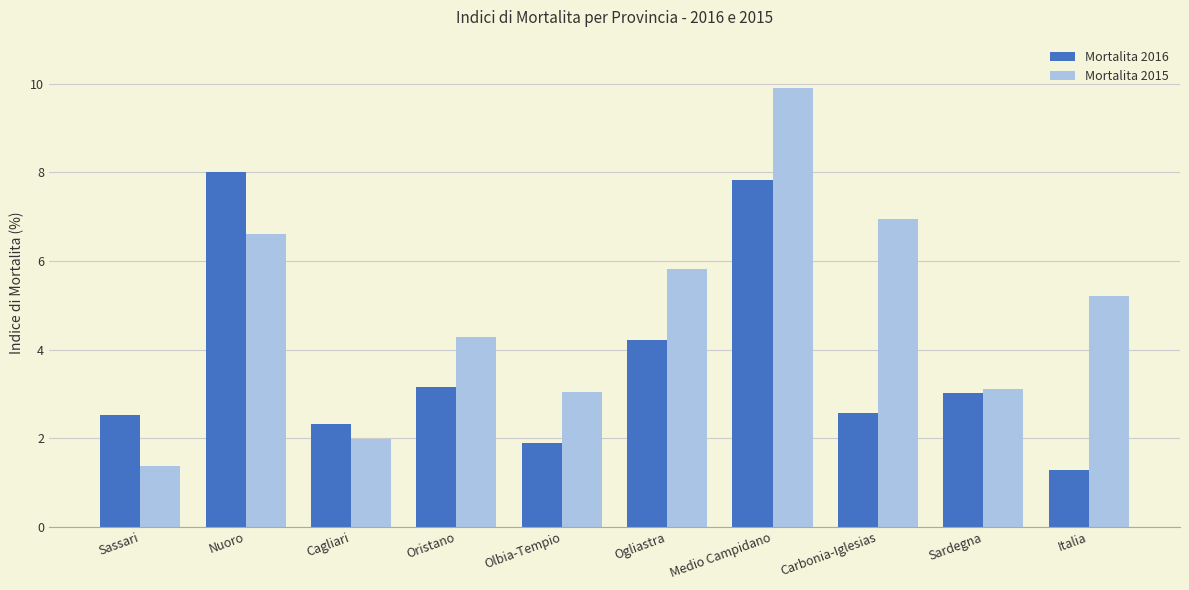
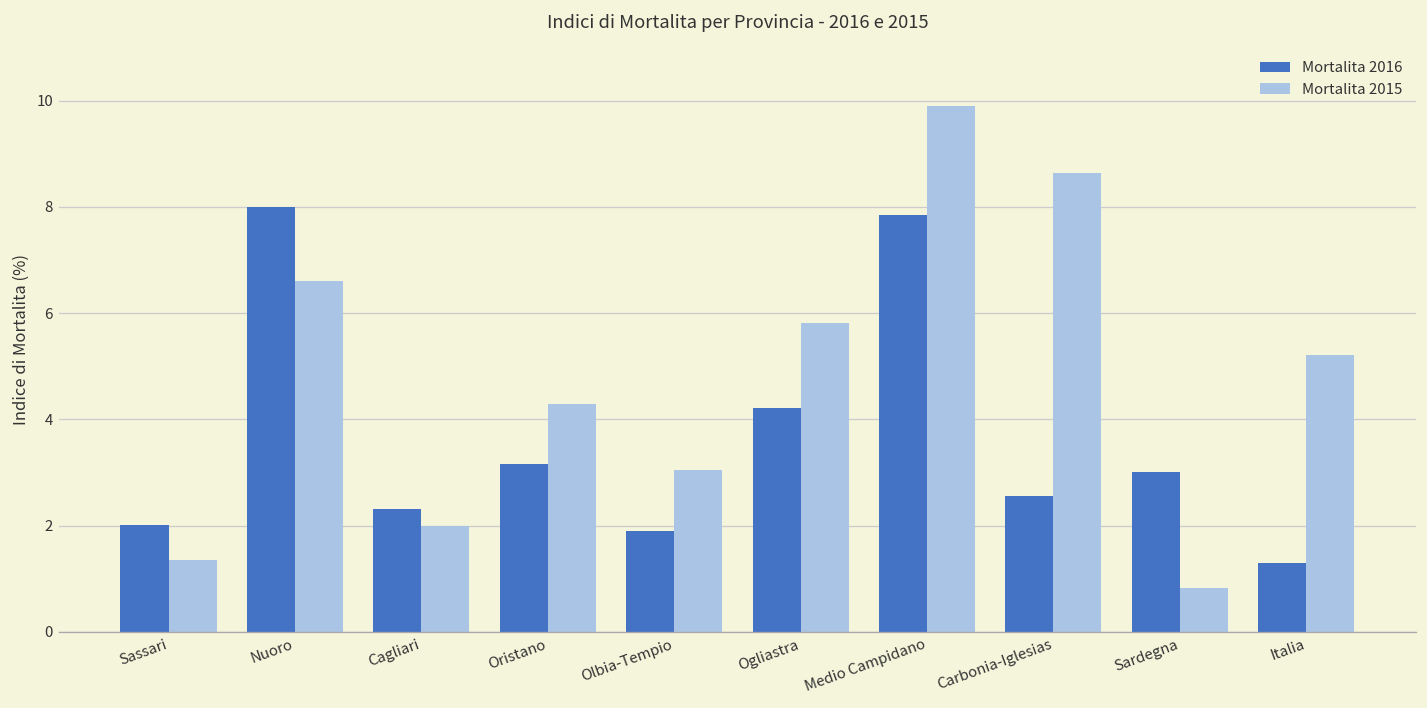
Mortalita 2016, Sassari: 2.5 -> 2.0
Mortalita 2015, Carbonia-Iglesias: 6.9 -> 8.6
Mortalita 2015, Sardegna: 3.1 -> 0.8
